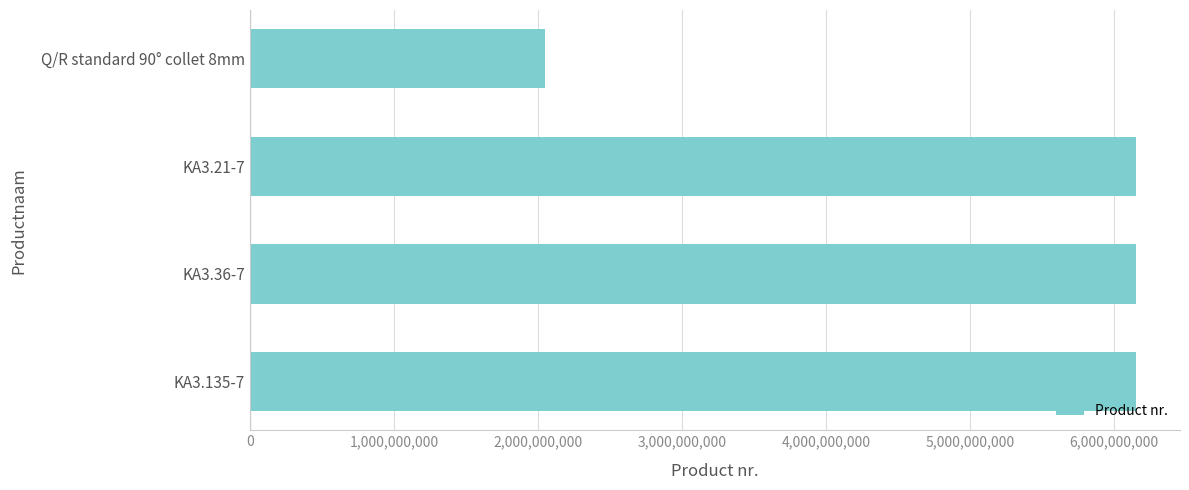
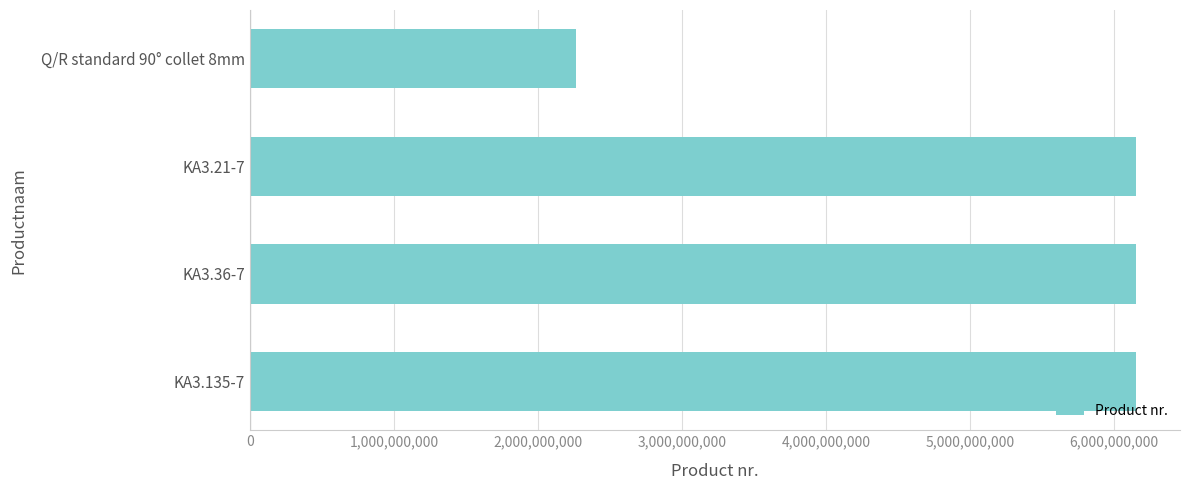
Q/R standard 90° collet 8mm: 2,050,000,000 -> 2,270,000,000
